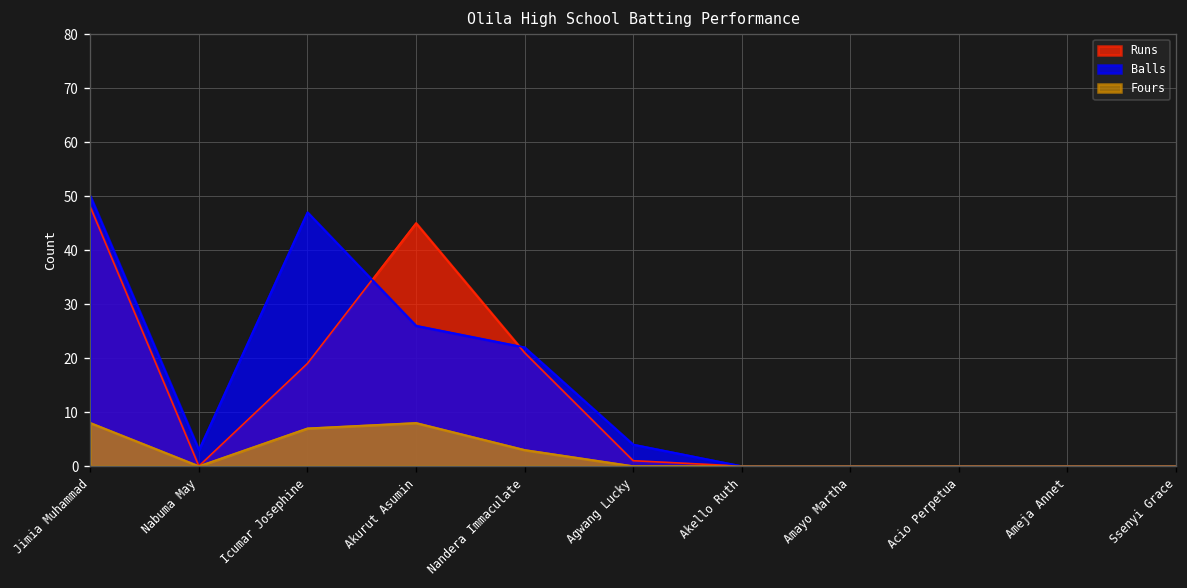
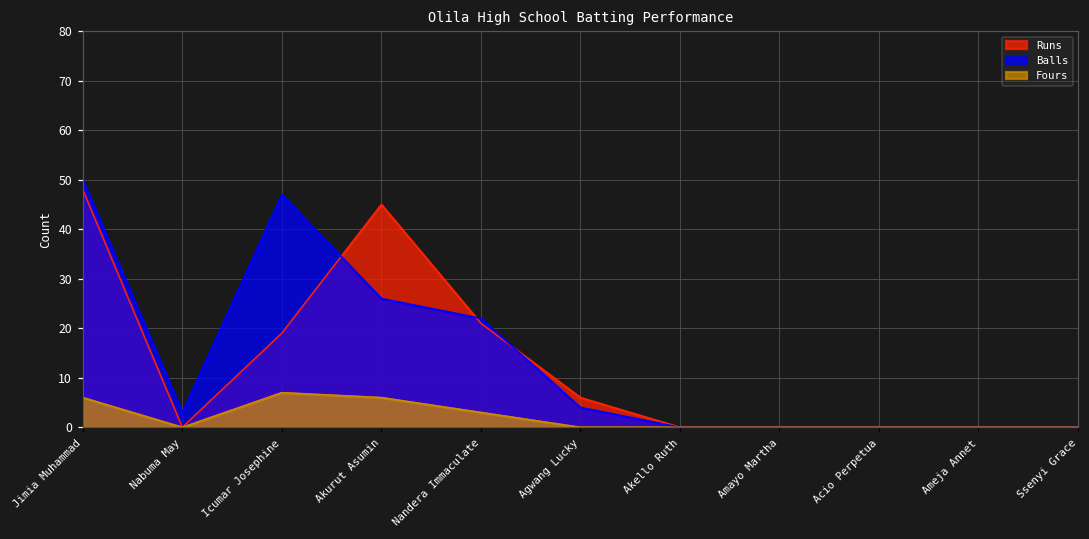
Fours, Jimia Muhammad: 8 -> 6
Fours, Akurut Asumin: 8 -> 6
Runs, Agwang Lucky: 1 -> 6
